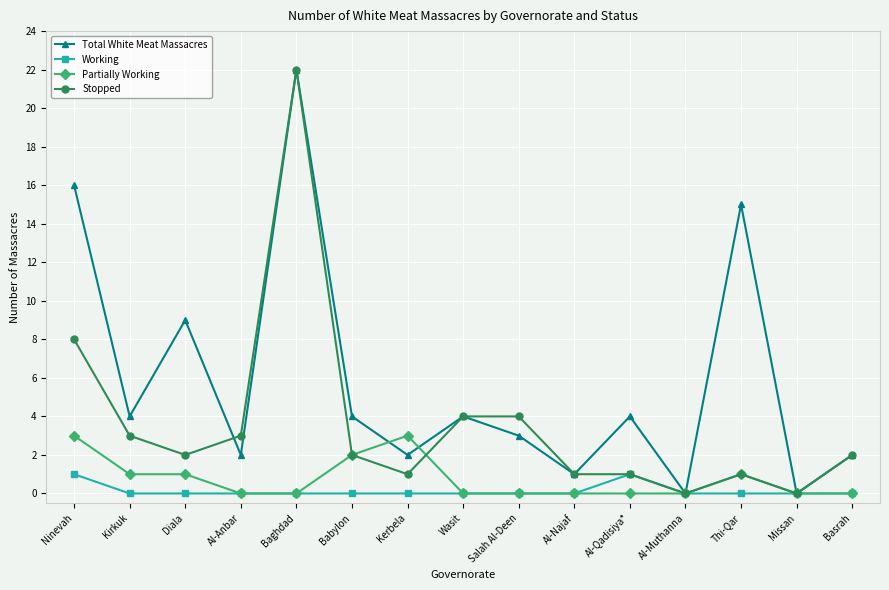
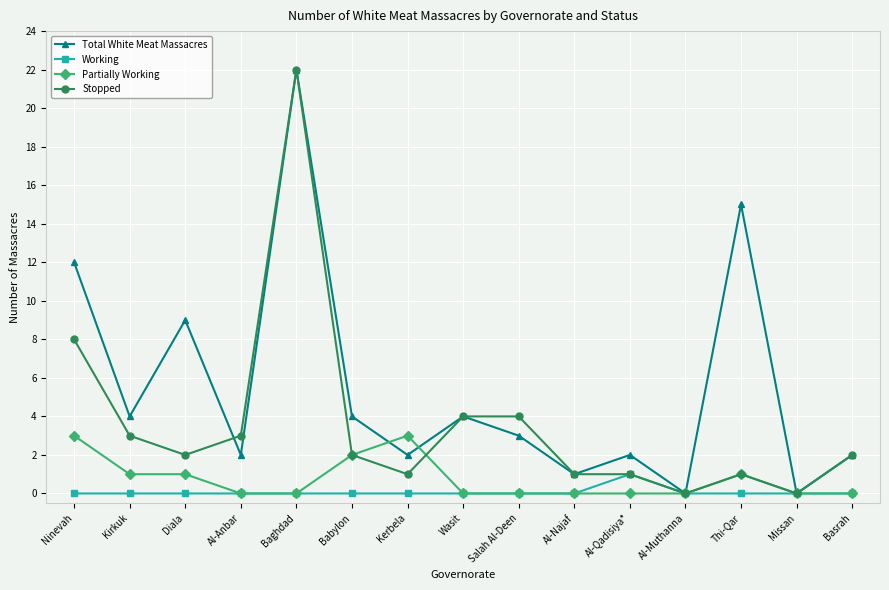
Total White Meat Massacres, Ninevah: 16 -> 12
Working, Ninevah: 1 -> 0
Total White Meat Massacres, Al-Qadisiya*: 4 -> 2
